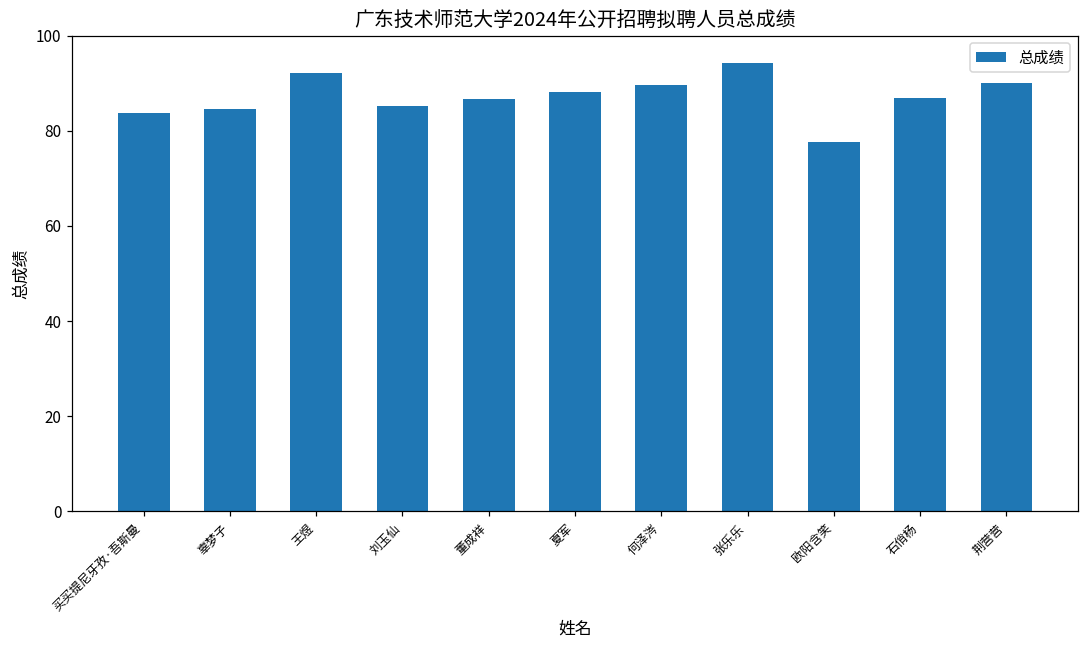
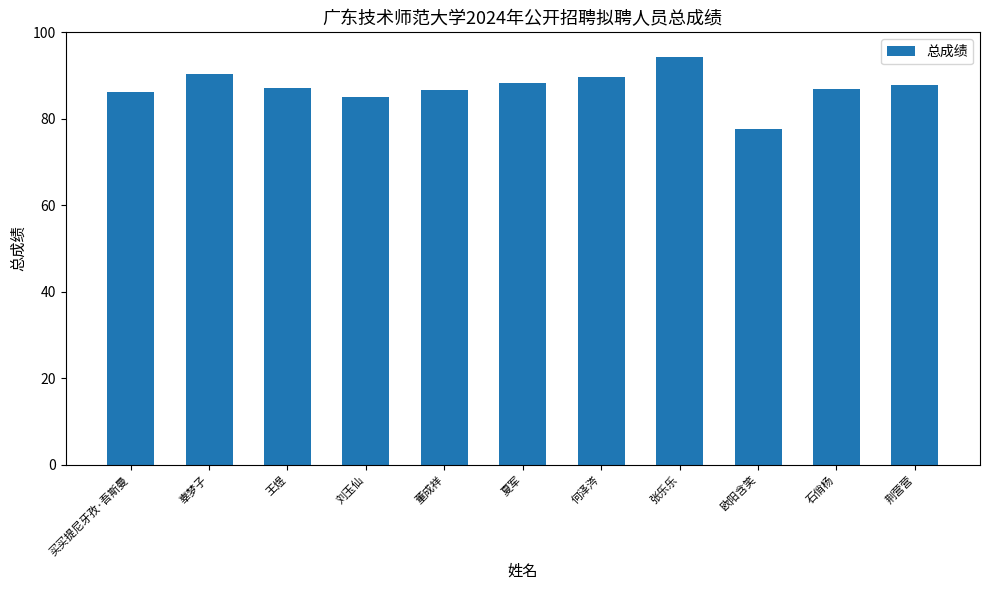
买买提尼牙孜·吾斯曼: 84 -> 86
辜梦子: 85 -> 90
王煜: 92 -> 87
荆营营: 90 -> 88
